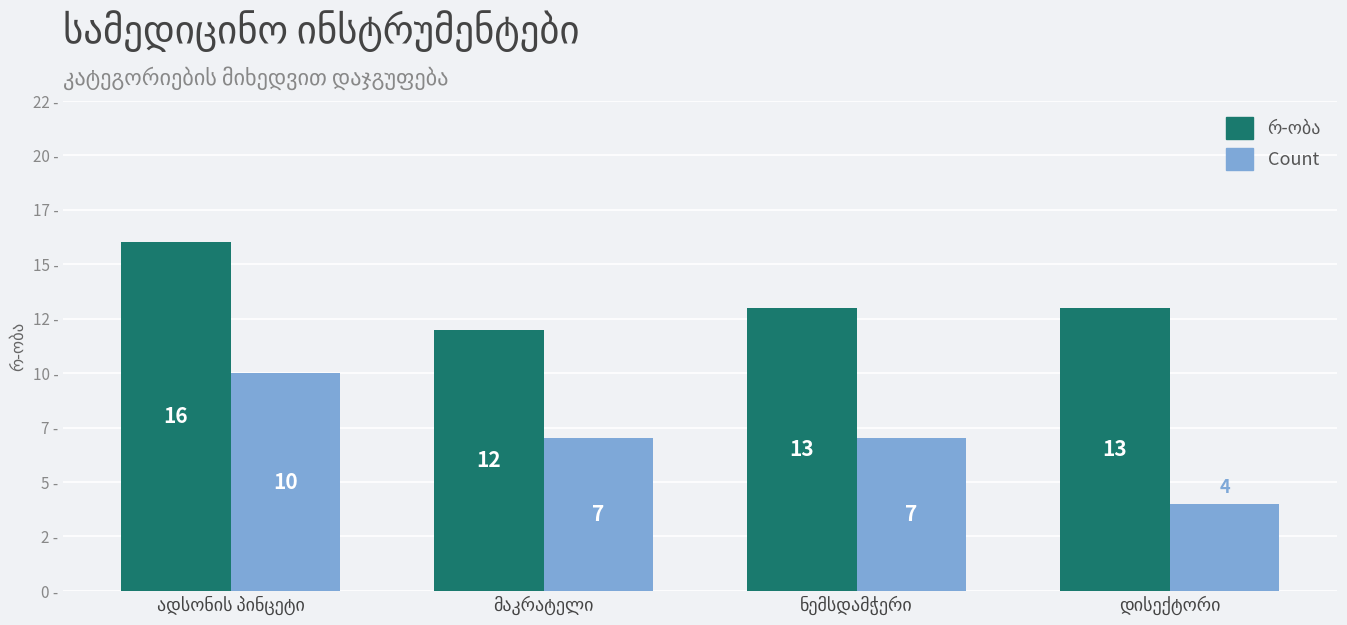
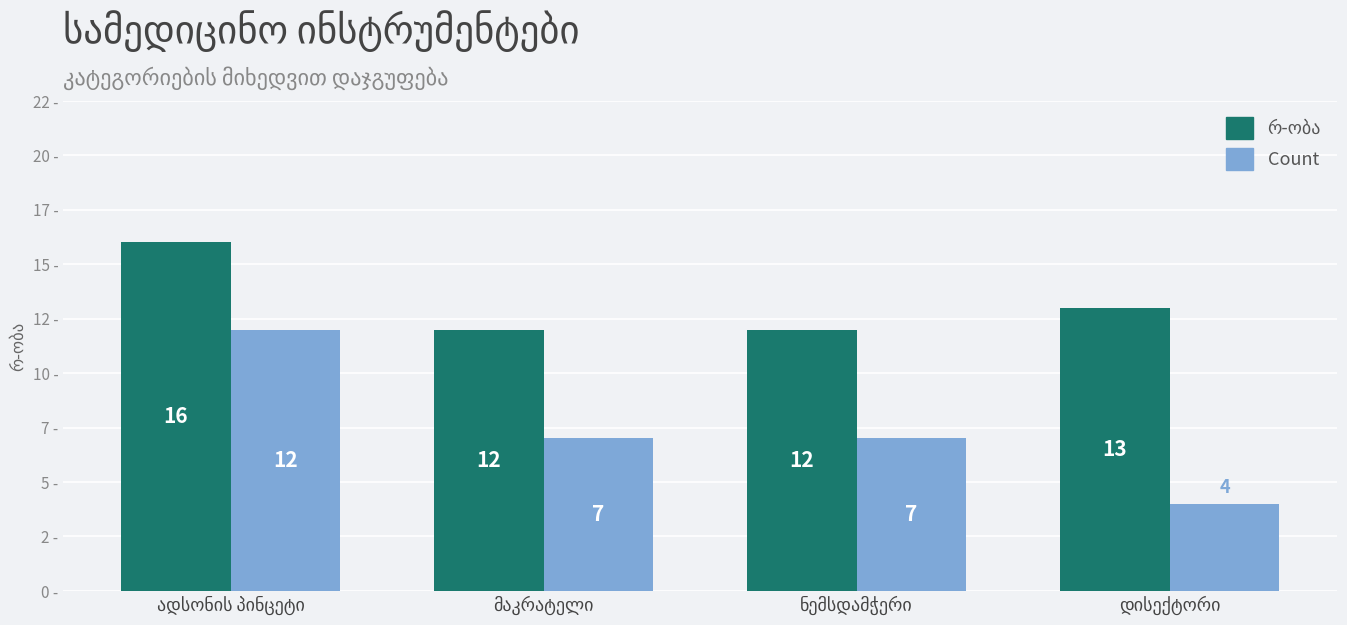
Count, ადსონის პინცეტი: 10 -> 12
რ-ობა, ნემსდამჭერი: 13 -> 12
